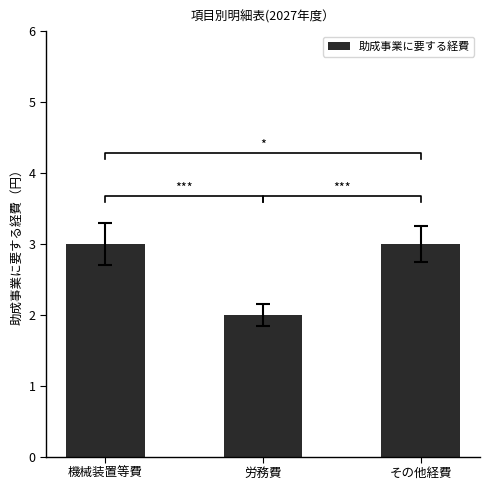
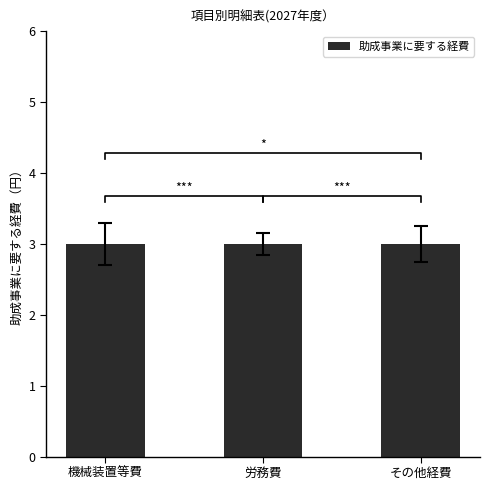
助成事業に要する経費, 労務費: 2 -> 3
